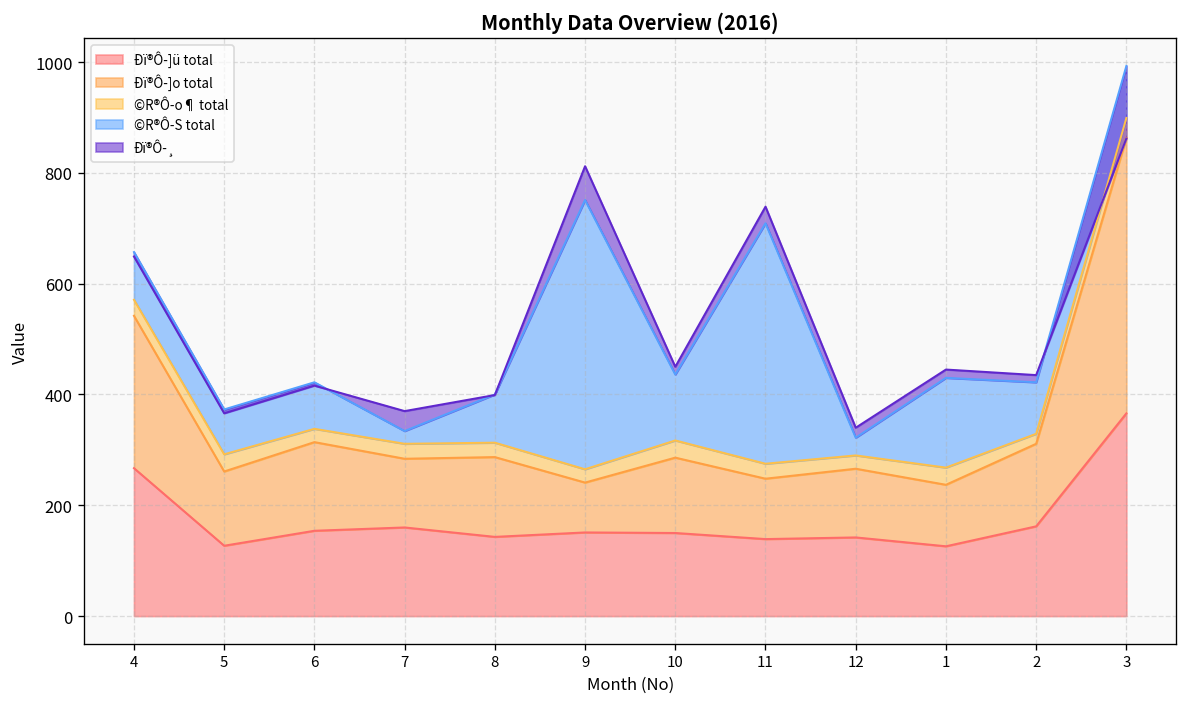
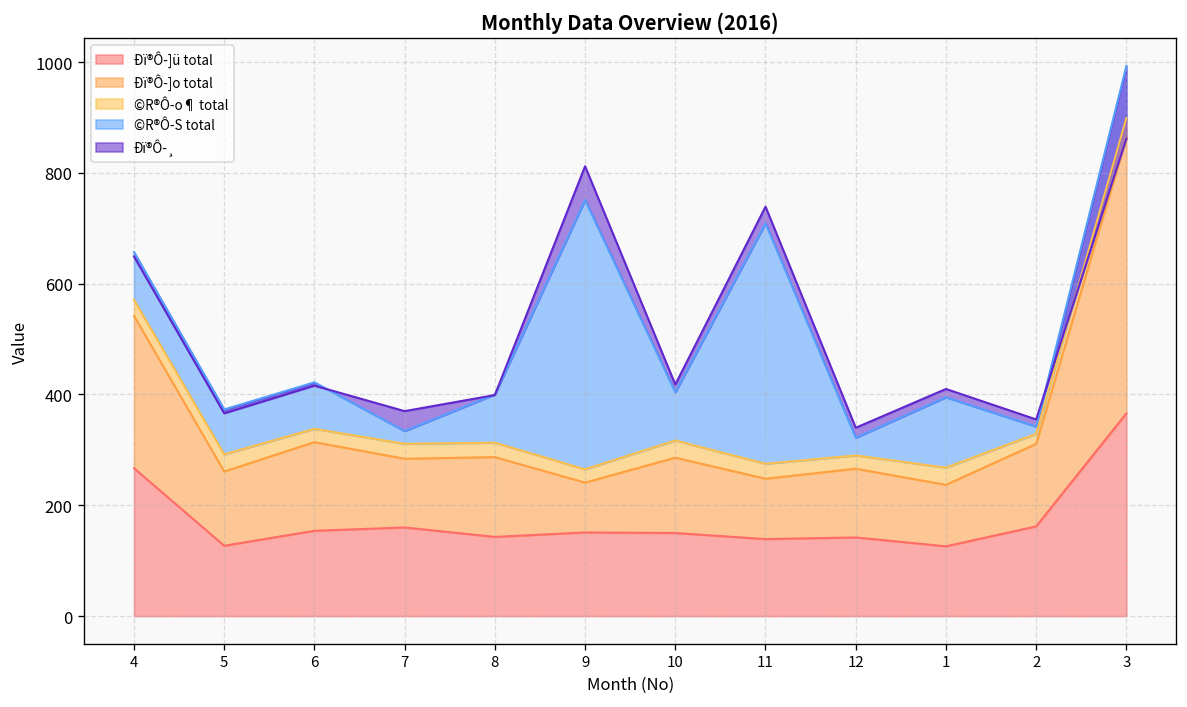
©R®Ô-S total, 10: 120 -> 90
©R®Ô-S total, 1: 160 -> 130
©R®Ô-S total, 2: 90 -> 10
